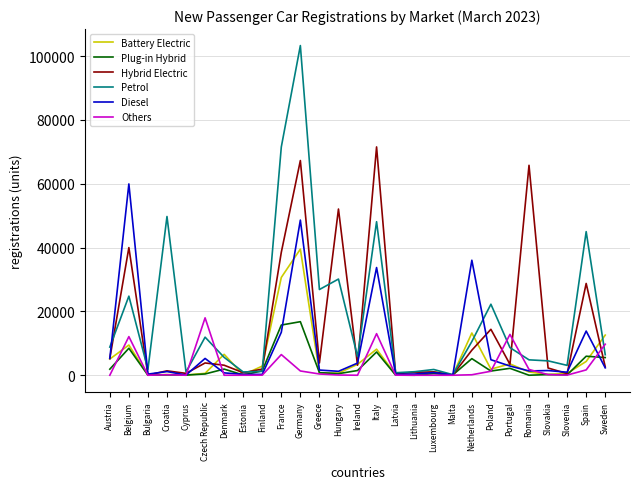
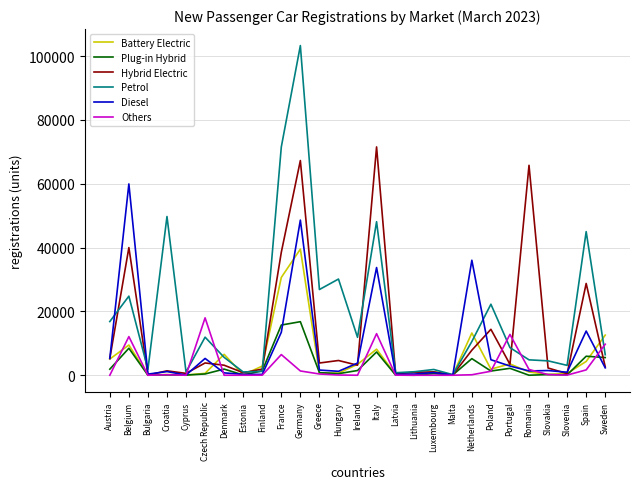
Petrol, Austria: 9000 -> 17000
Hybrid Electric, Hungary: 52000 -> 5000
Petrol, Ireland: 6000 -> 12000
